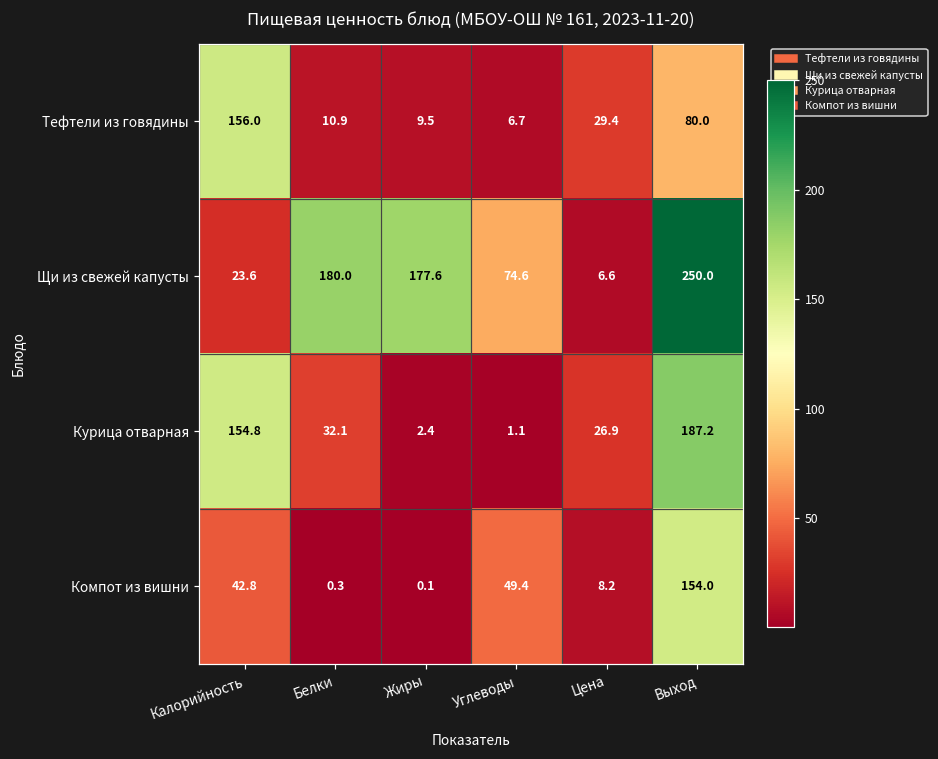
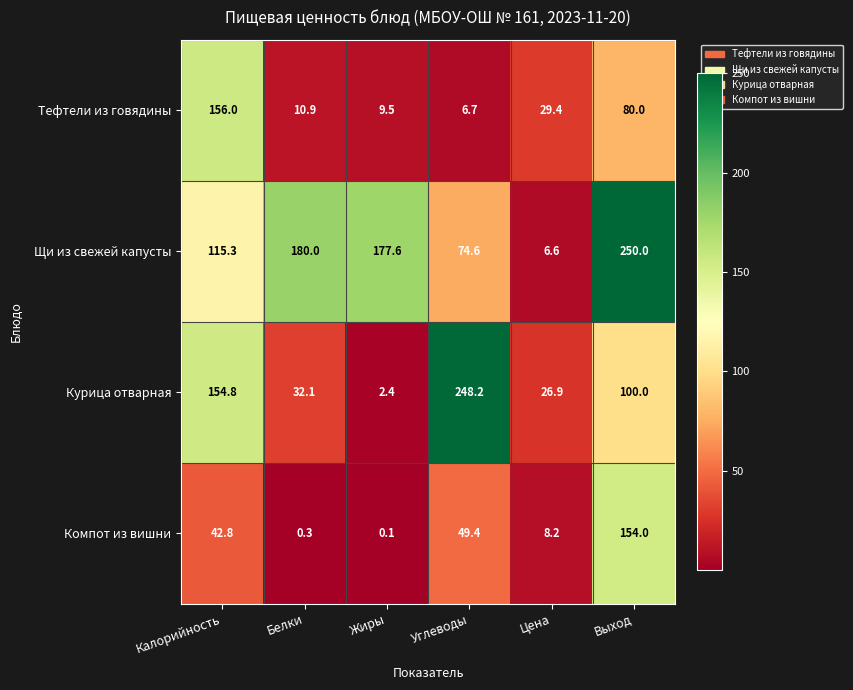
Щи из свежей капусты, Калорийность: 23.6 -> 115.3
Курица отварная, Углеводы: 1.1 -> 248.2
Курица отварная, Выход: 187.2 -> 100.0
